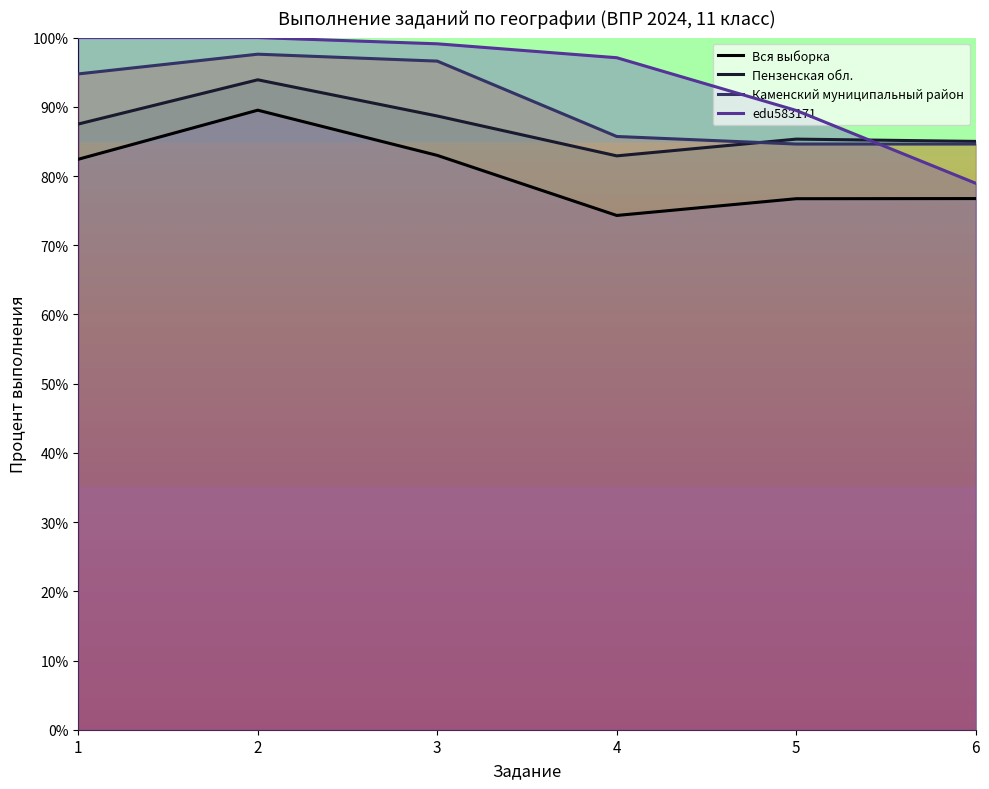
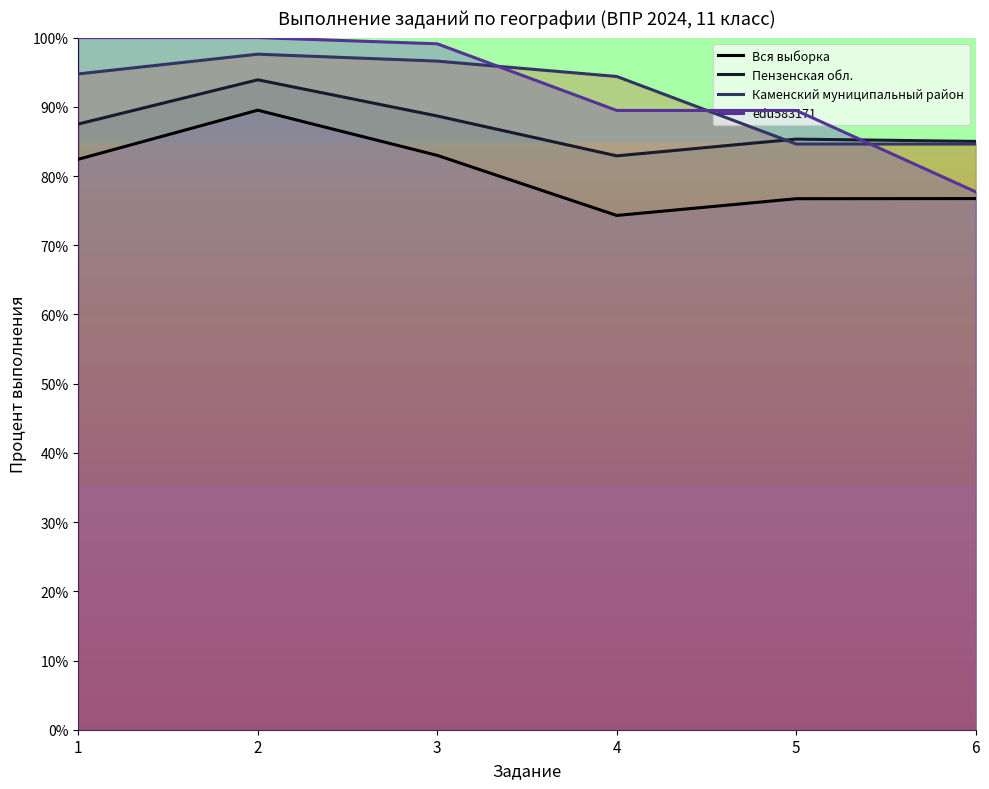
Каменский муниципальный район, 4: 86% -> 94%
edu583171, 4: 97% -> 89%
edu583171, 6: 79% -> 78%
